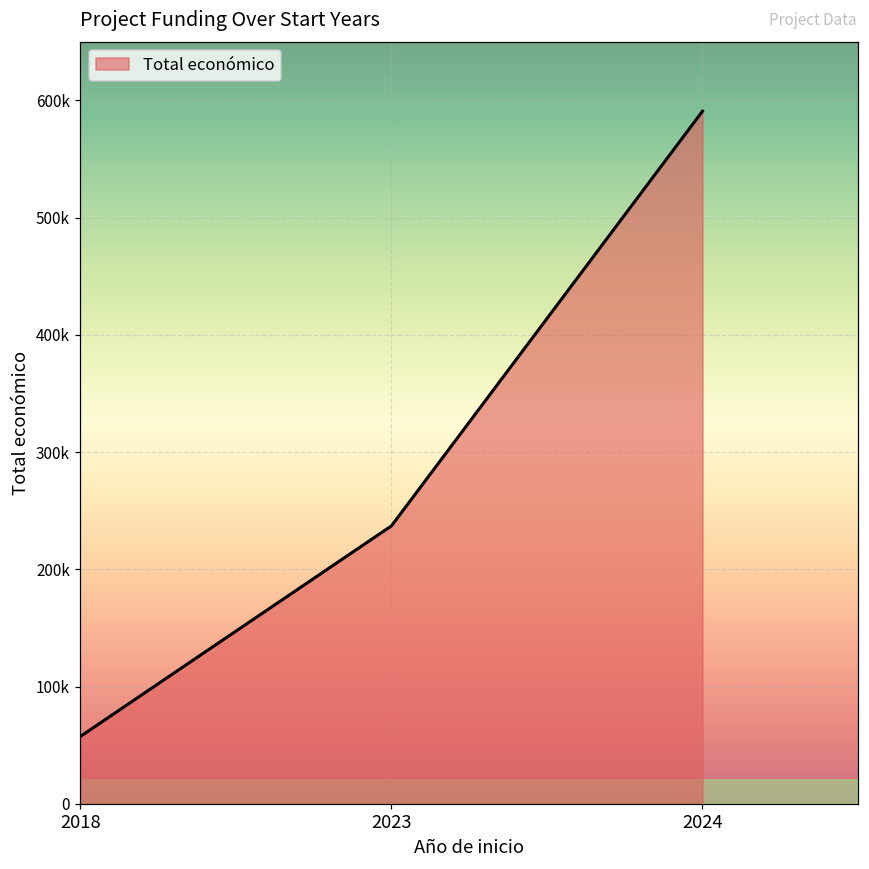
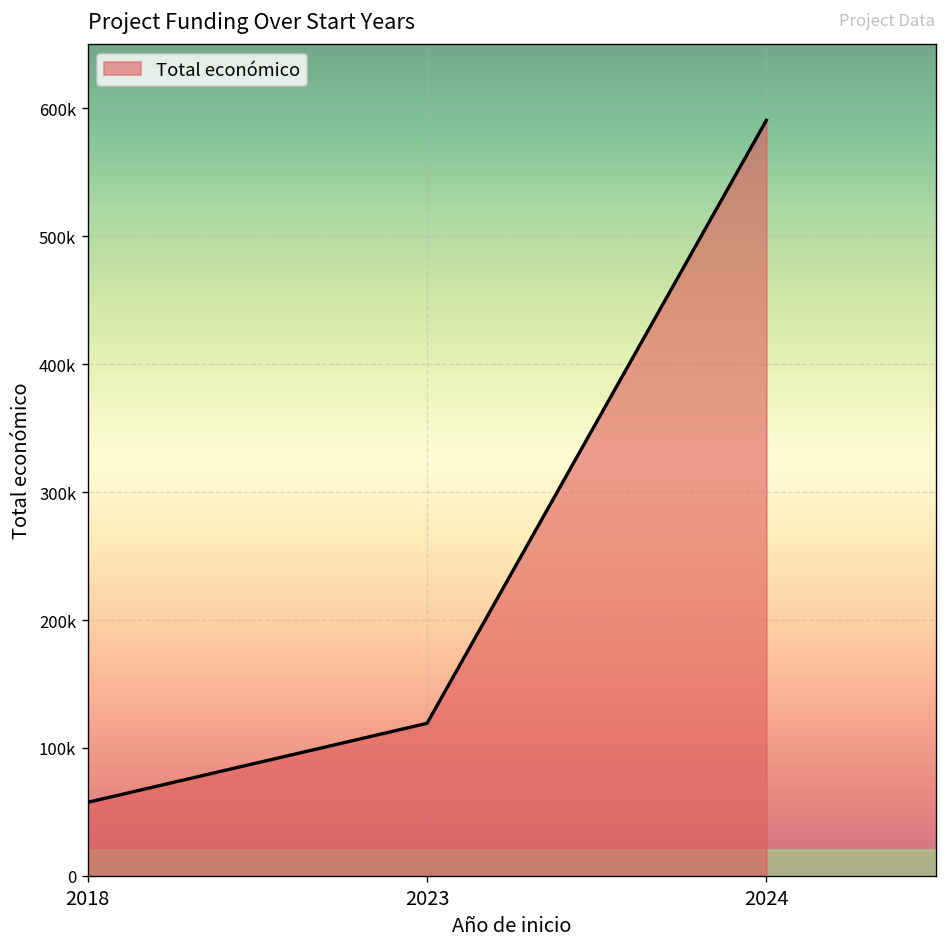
2023: 237000 -> 119000
